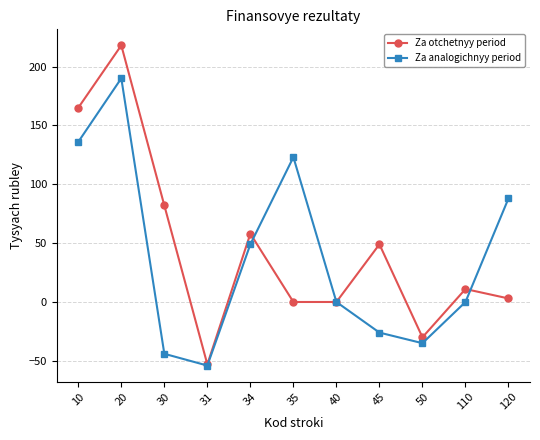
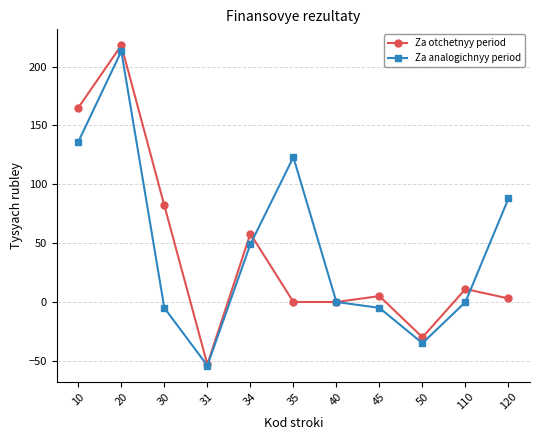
Za analogichnyy period, 20: 190 -> 213
Za analogichnyy period, 30: -44 -> -5
Za otchetnyy period, 45: 49 -> 5
Za analogichnyy period, 45: -26 -> -5
